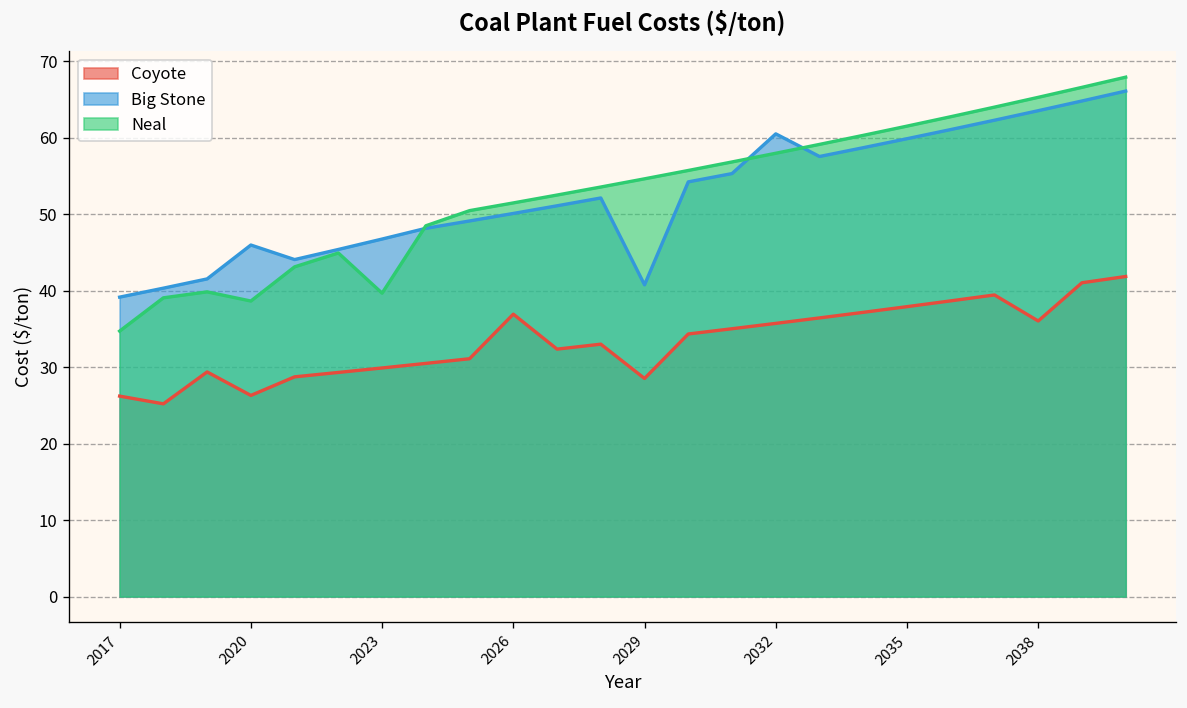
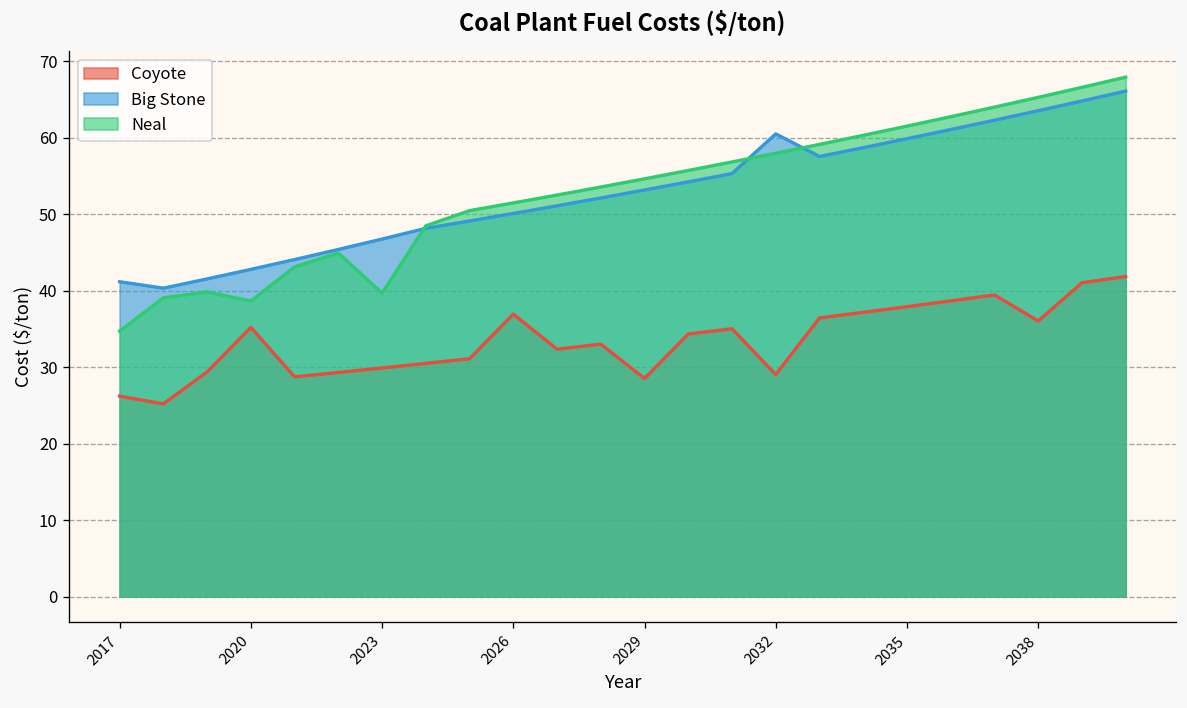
Big Stone, 2017: 39 -> 41
Coyote, 2020: 26 -> 35
Big Stone, 2020: 46 -> 43
Big Stone, 2029: 41 -> 53
Coyote, 2032: 36 -> 29
